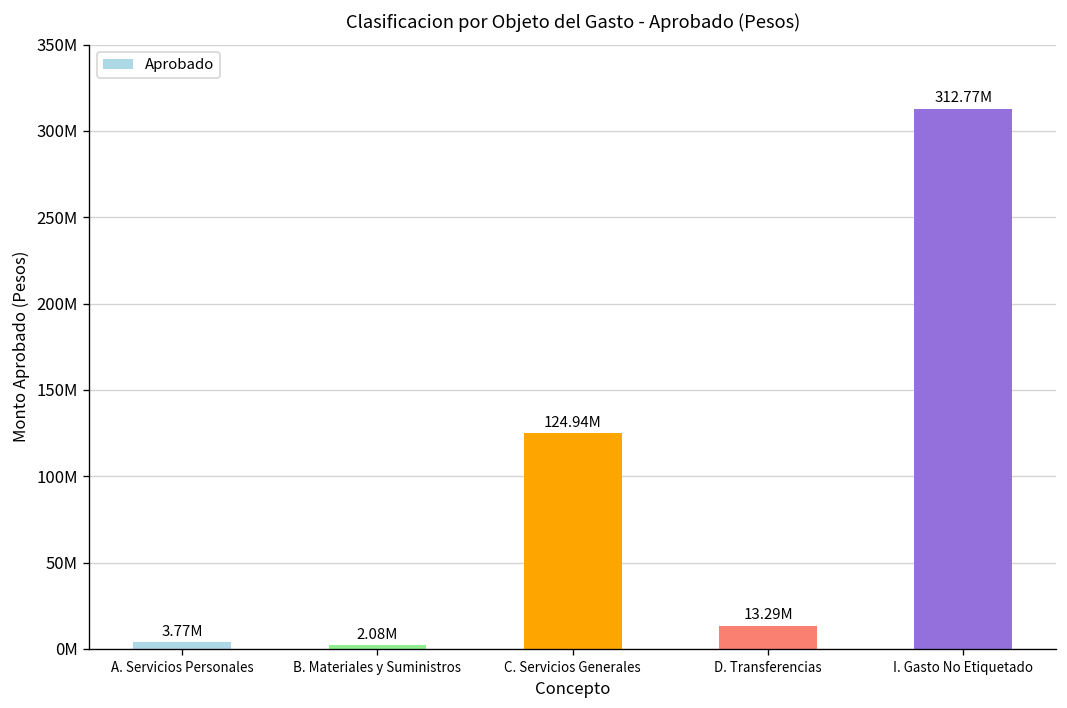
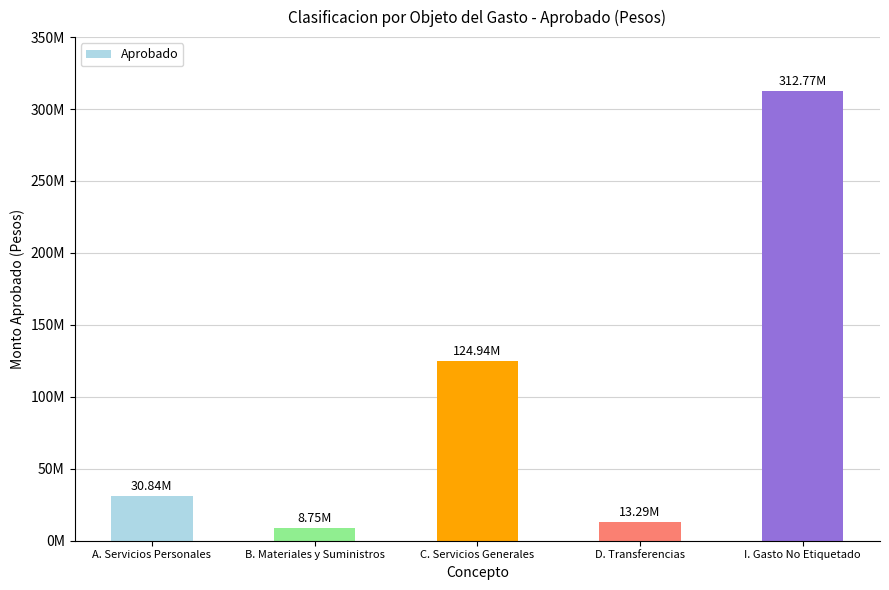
A. Servicios Personales: 3.77M -> 30.84M
B. Materiales y Suministros: 2.08M -> 8.75M
